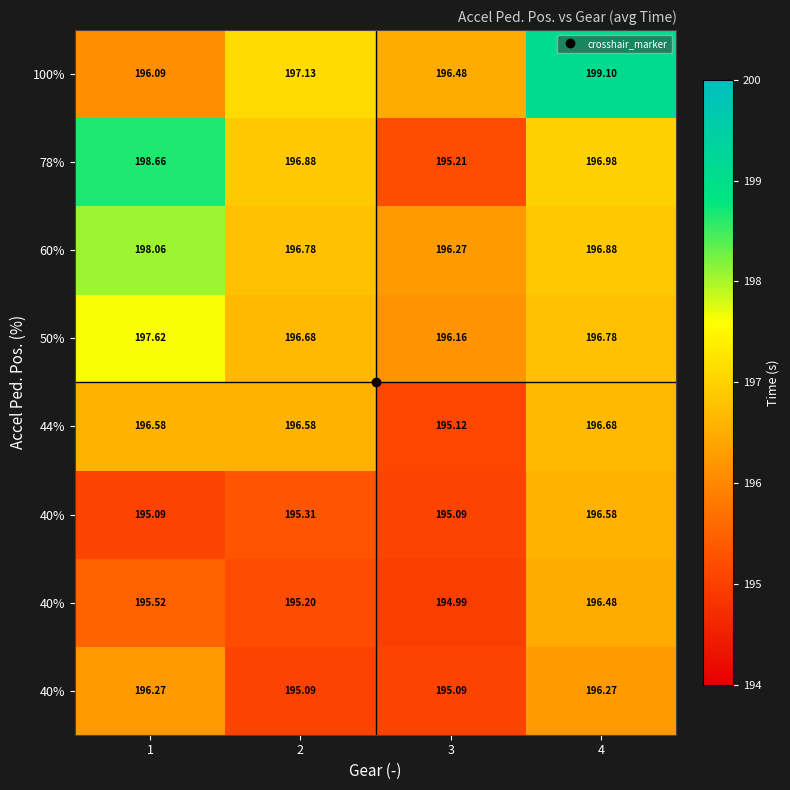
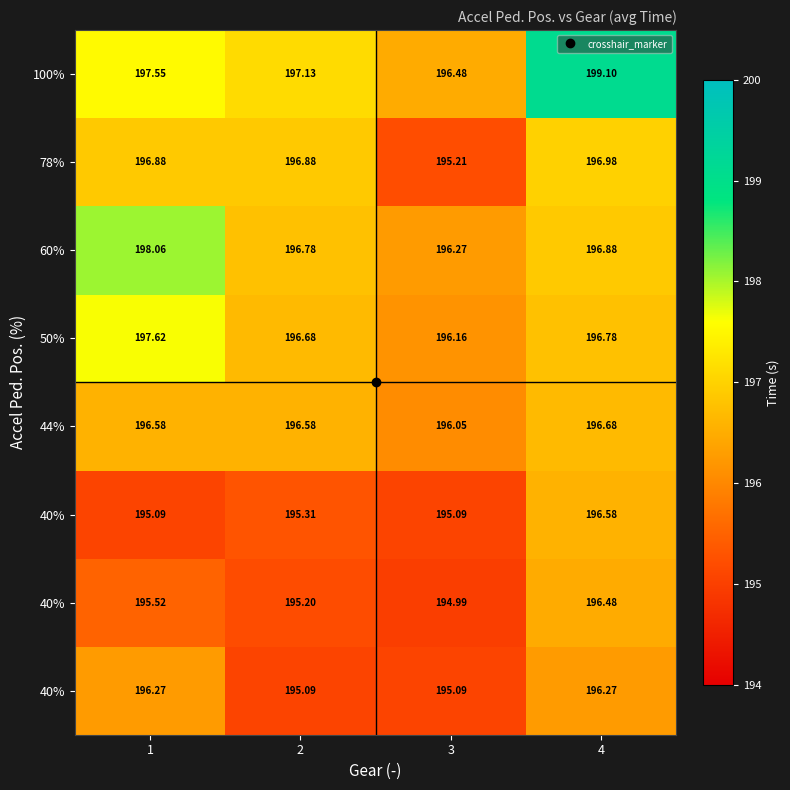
100%, 1: 196.09 -> 197.55
78%, 1: 198.66 -> 196.88
44%, 3: 195.12 -> 196.05
